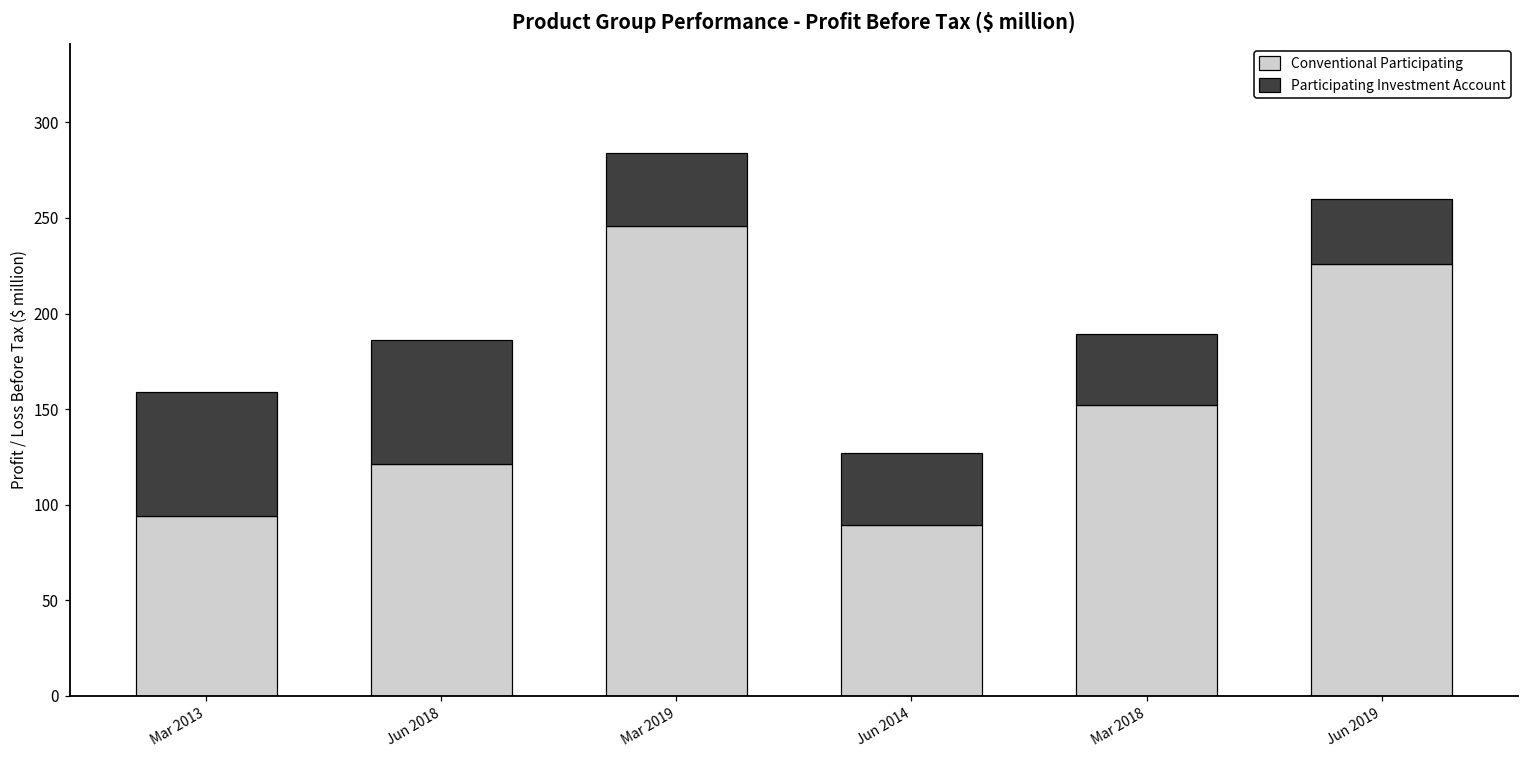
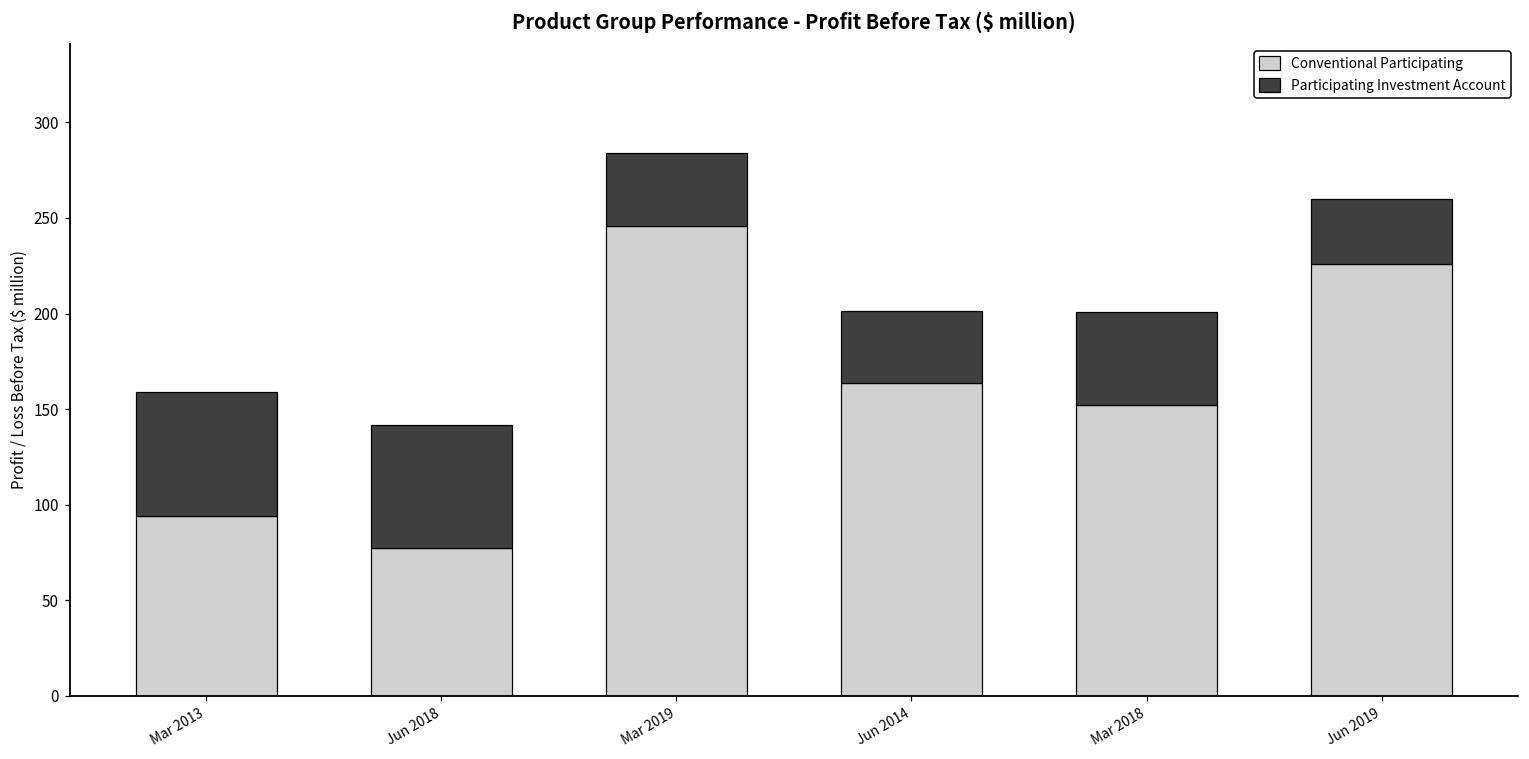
Conventional Participating, Jun 2018: 121 -> 77
Conventional Participating, Jun 2014: 89 -> 164
Participating Investment Account, Mar 2018: 37 -> 49
